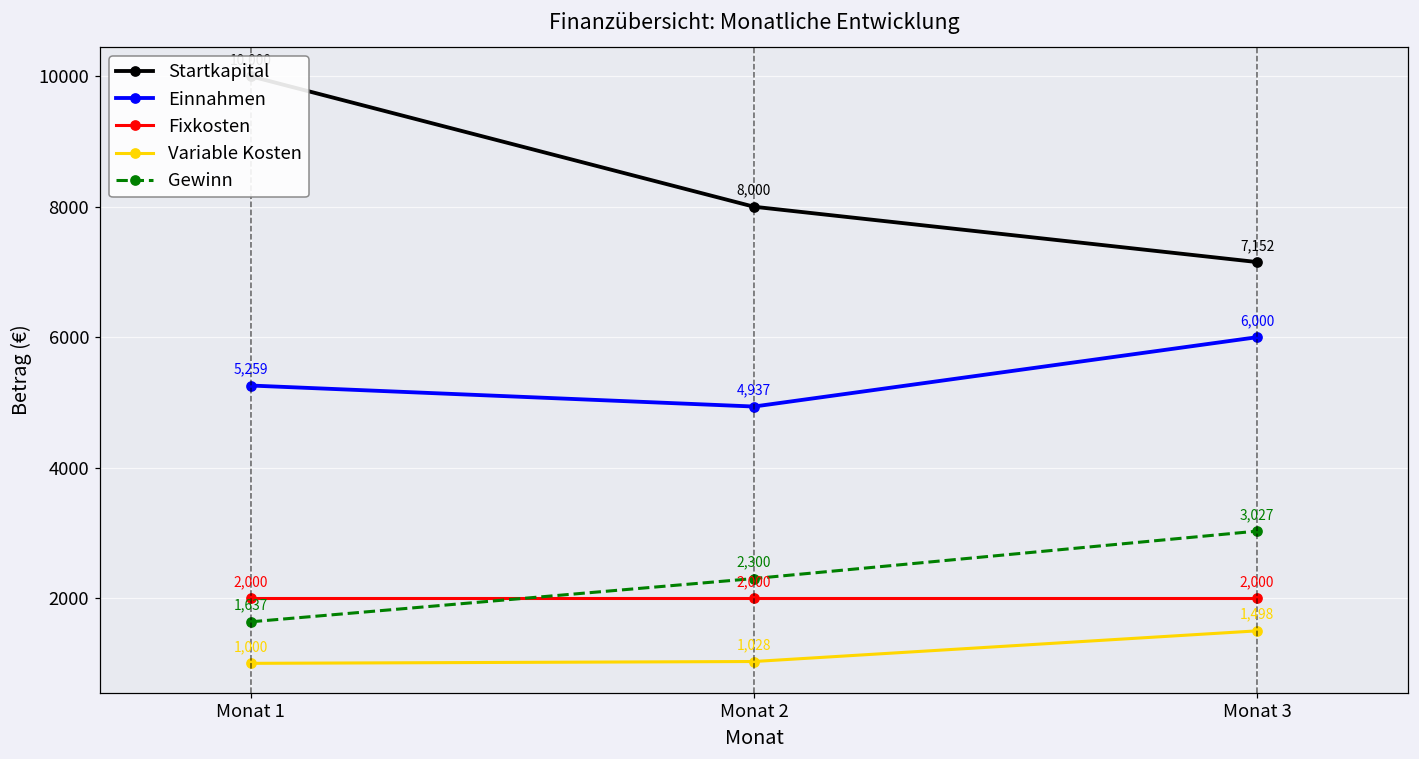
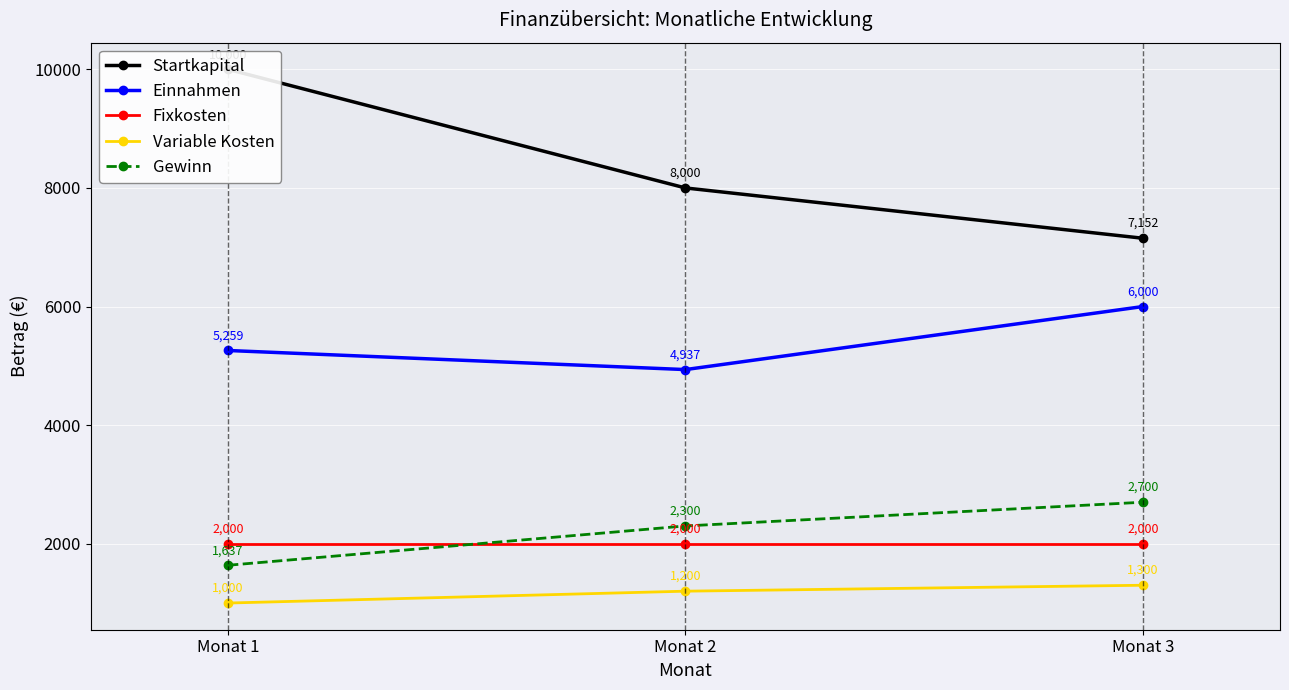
Variable Kosten, Monat 2: 1,028 -> 1,200
Variable Kosten, Monat 3: 1,498 -> 1,300
Gewinn, Monat 3: 3,027 -> 2,700
